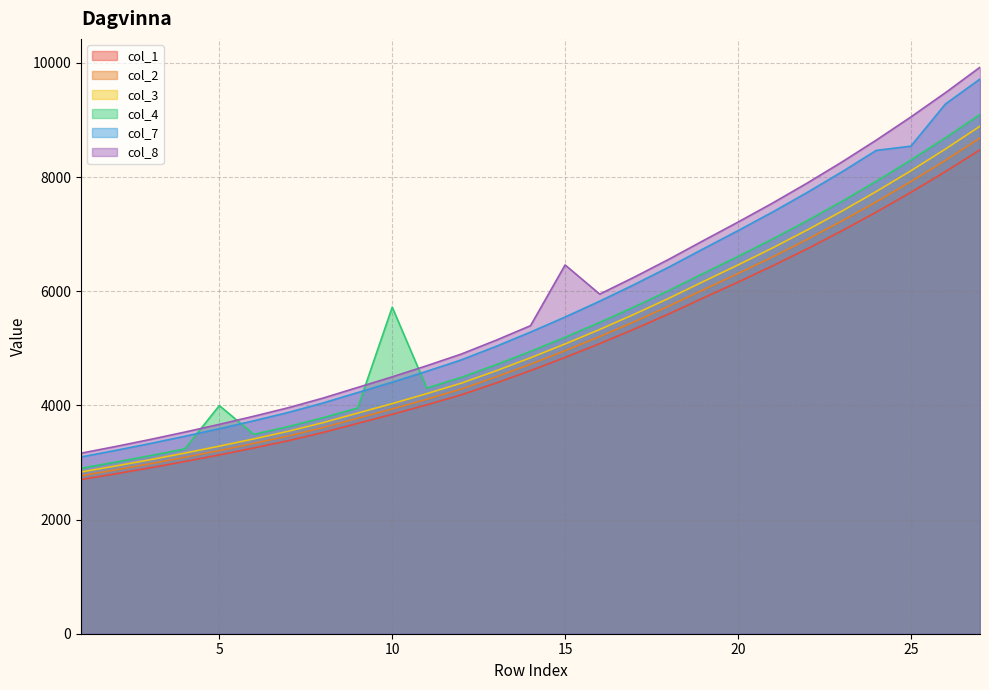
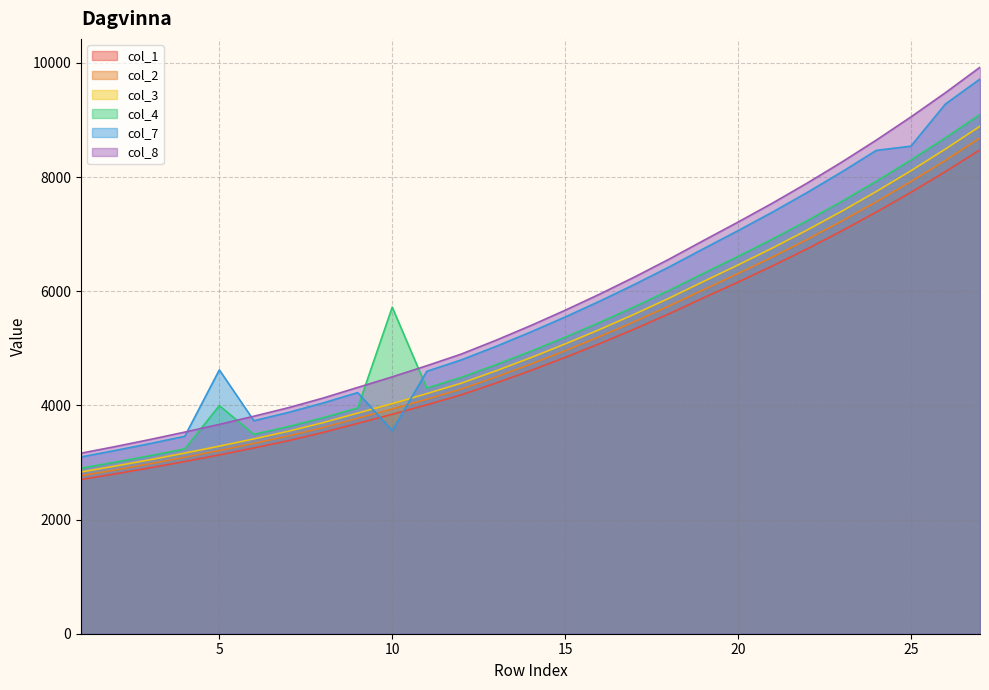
col_7, 5: 3600 -> 4600
col_7, 10: 4400 -> 3600
col_8, 15: 6500 -> 5700
